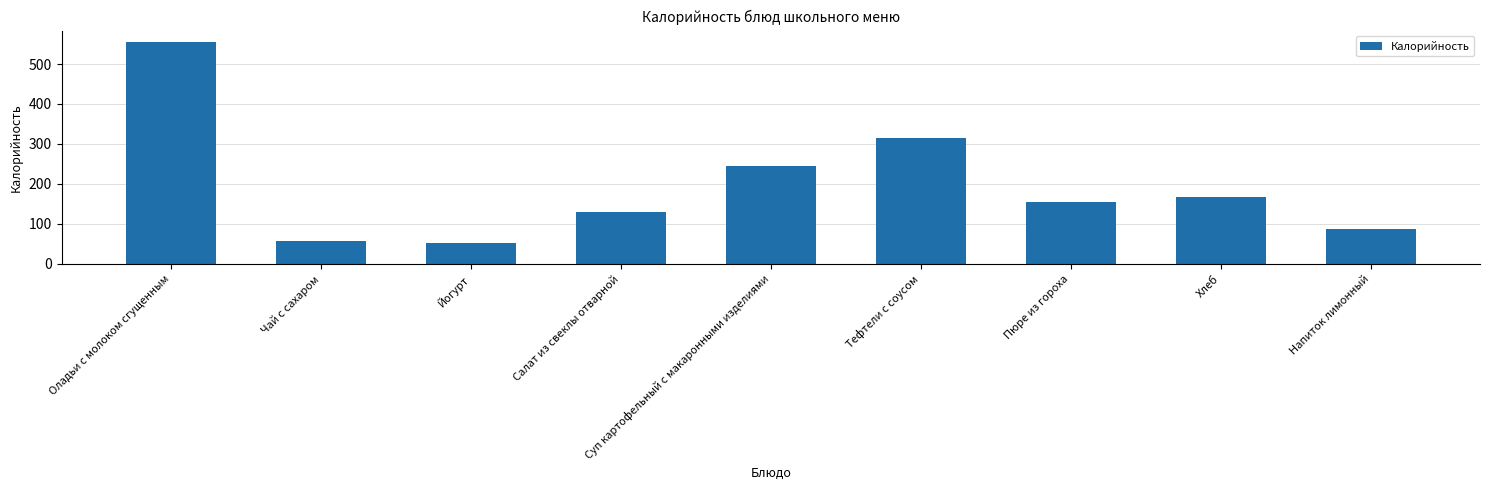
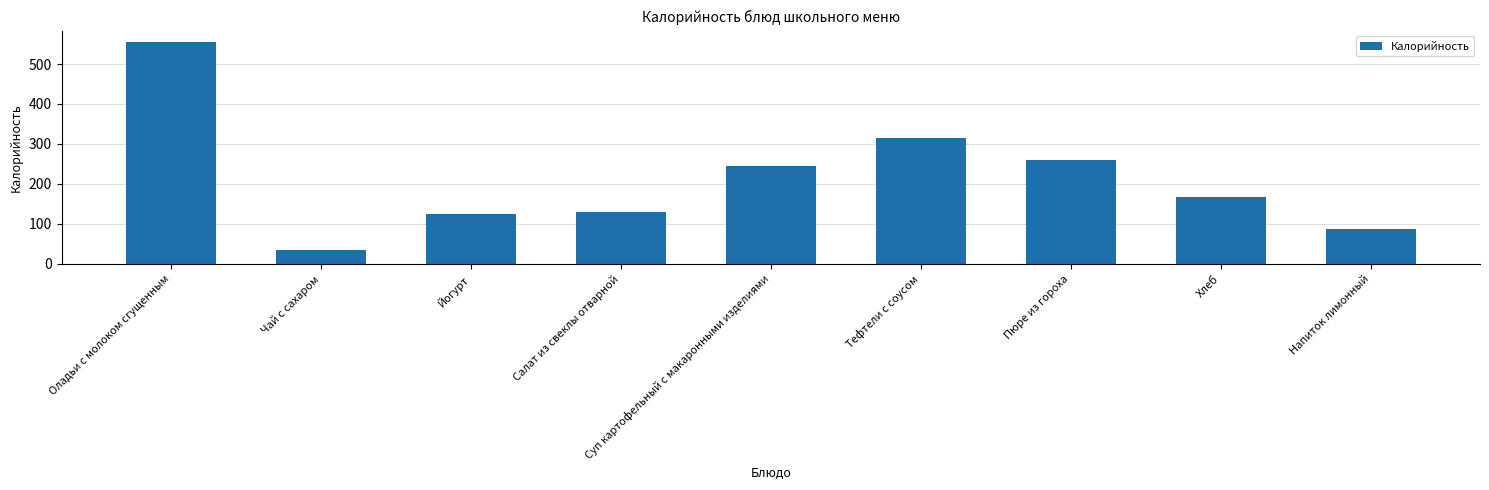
Чай с сахаром: 60 -> 40
Йогурт: 50 -> 120
Пюре из гороха: 150 -> 260
